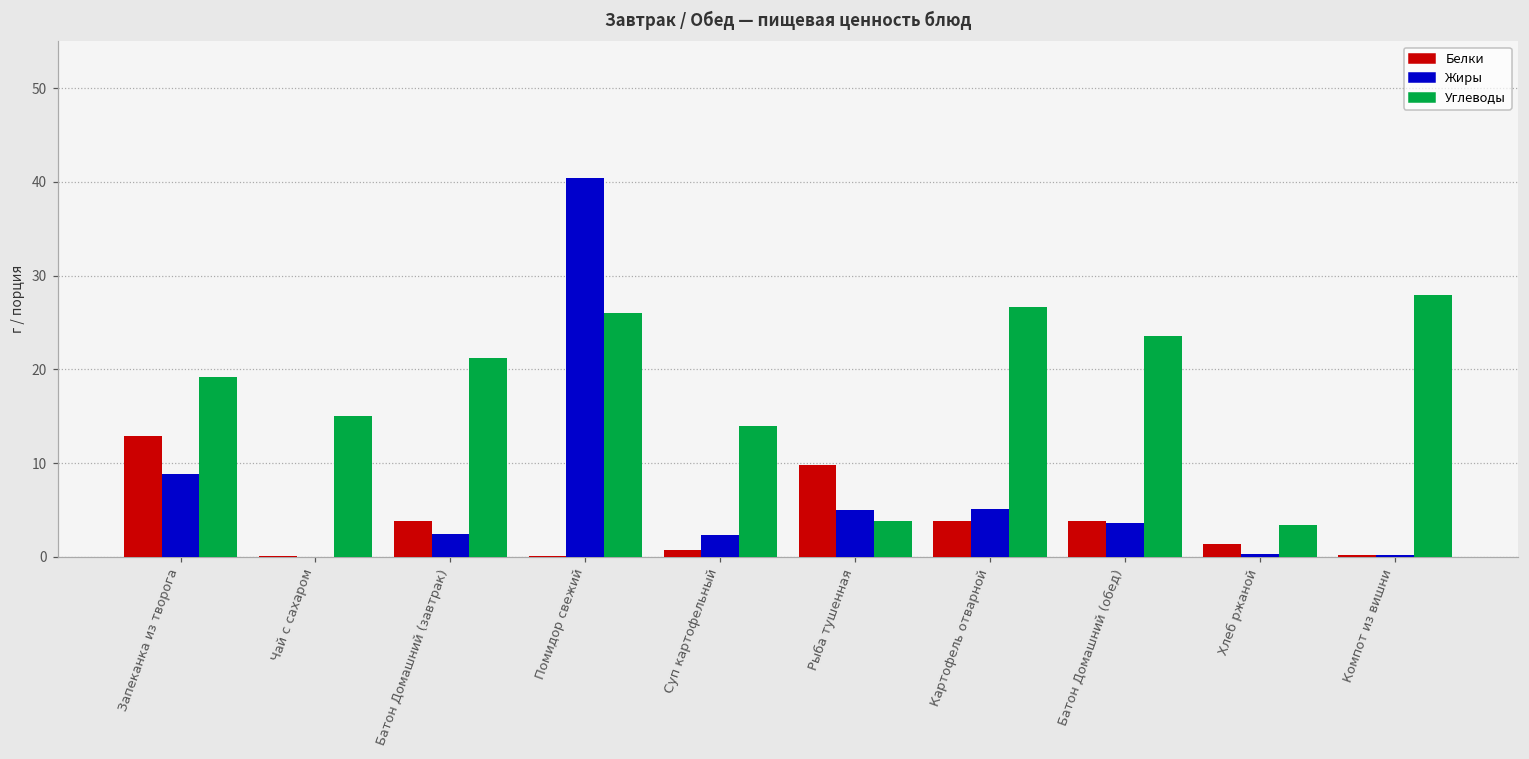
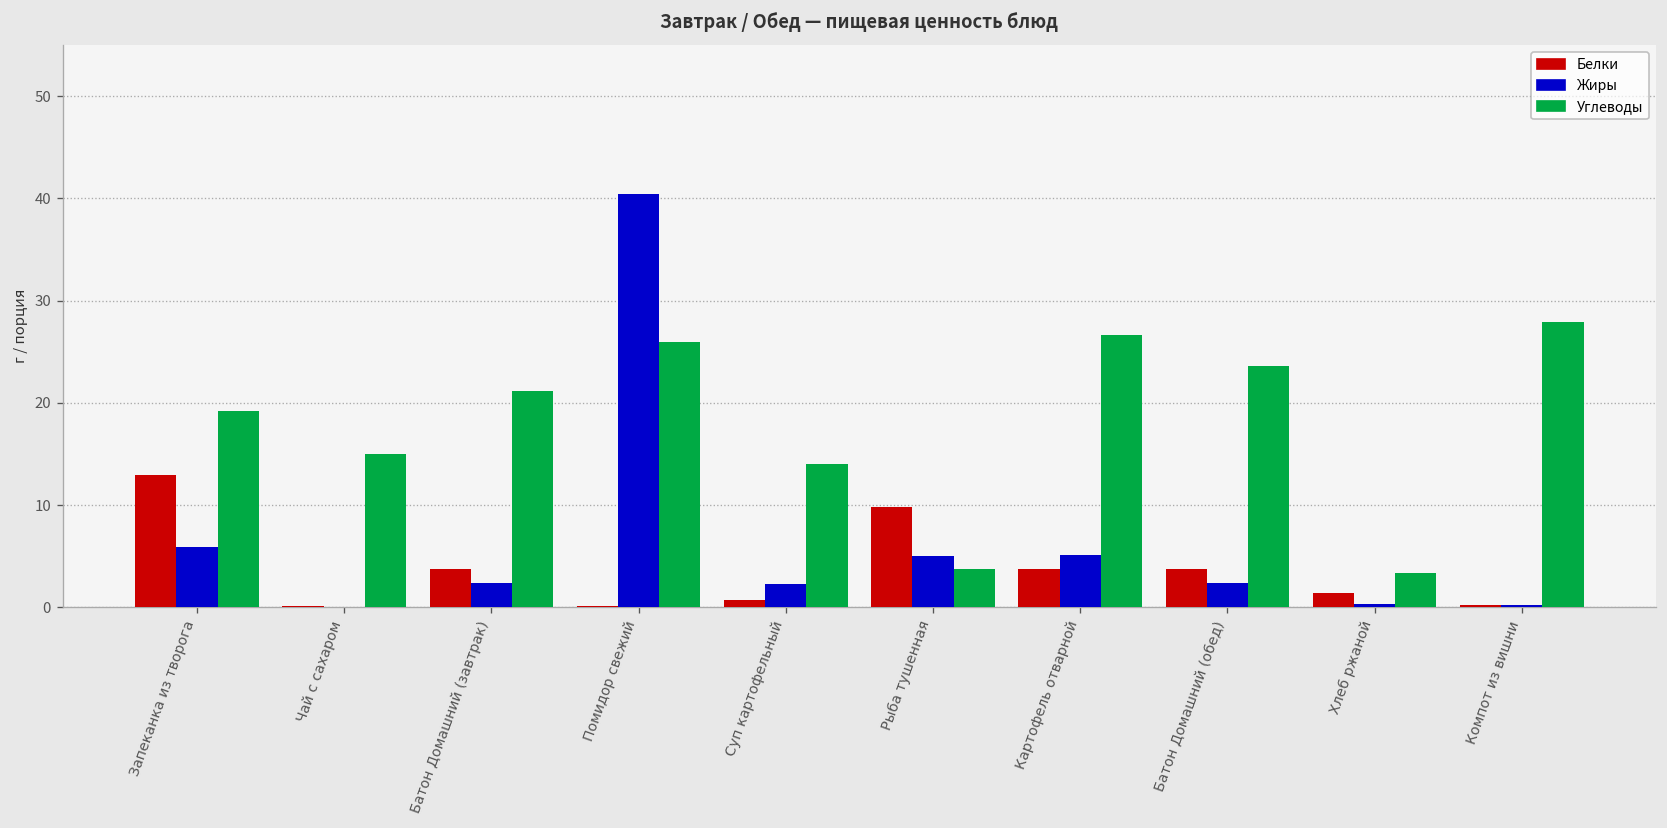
Жиры, Запеканка из творога: 9 -> 6
Жиры, Батон Домашний (обед): 4 -> 2
